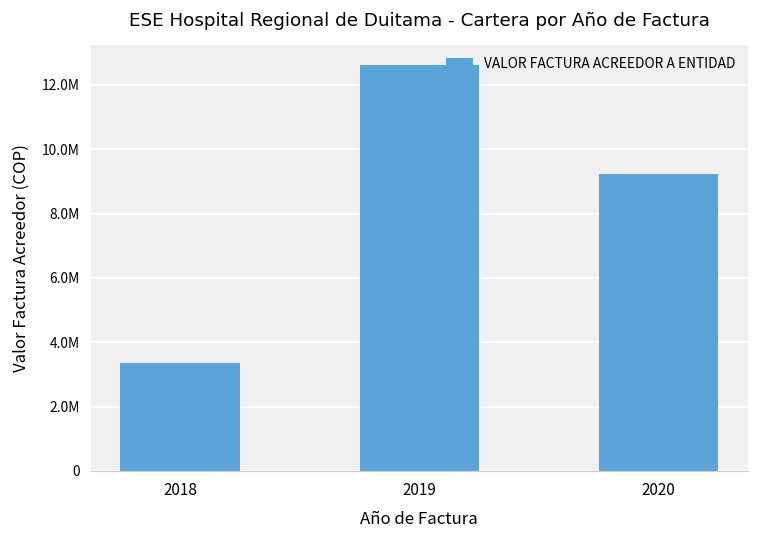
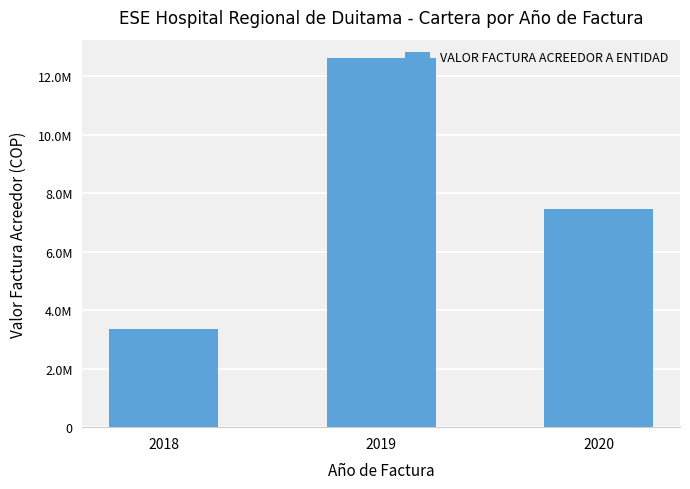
2020: 9200000 -> 7400000
